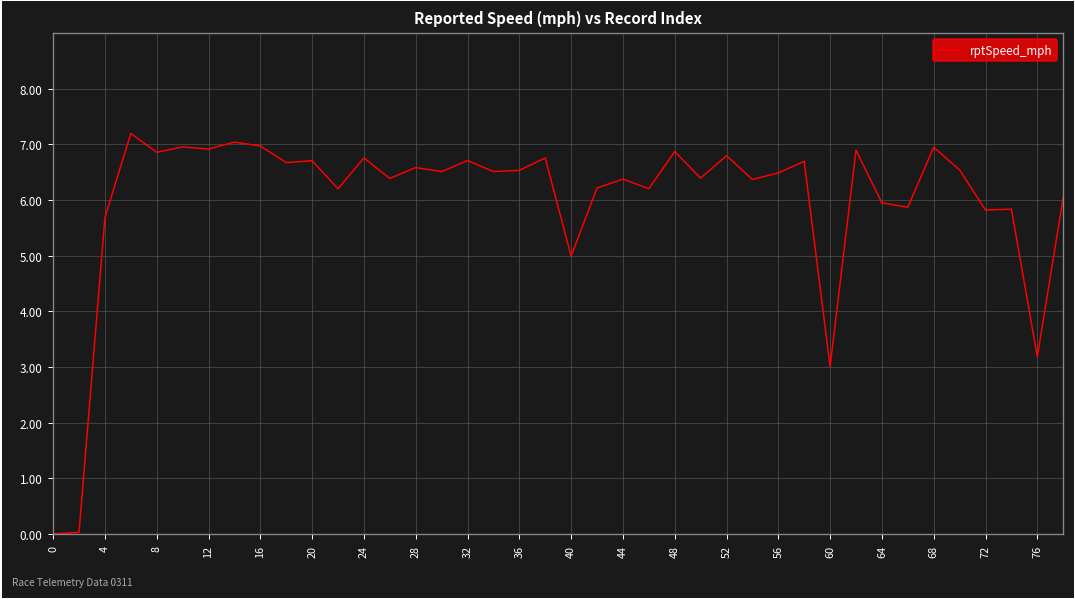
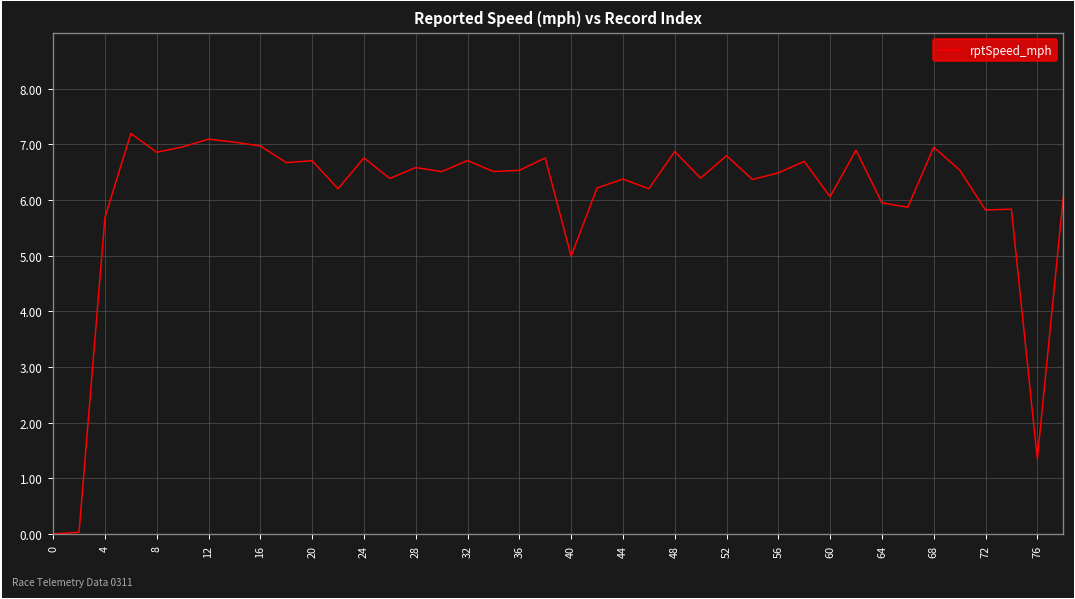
12: 6.9 -> 7.1
60: 3.0 -> 6.1
76: 3.2 -> 1.3
